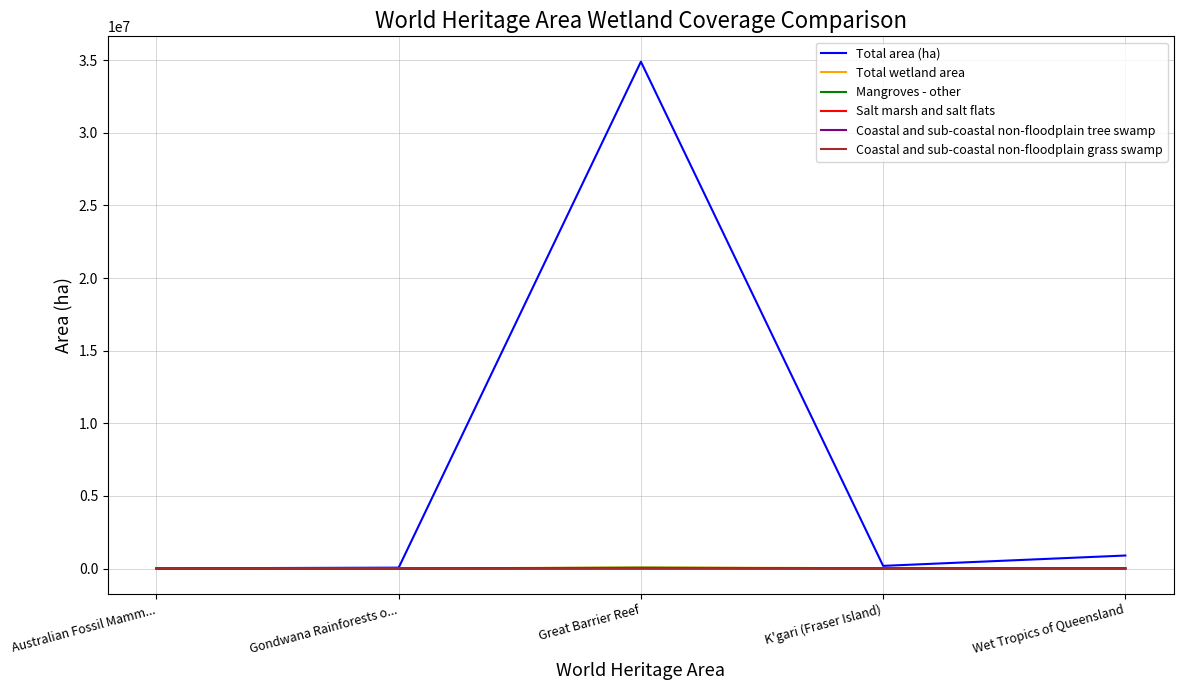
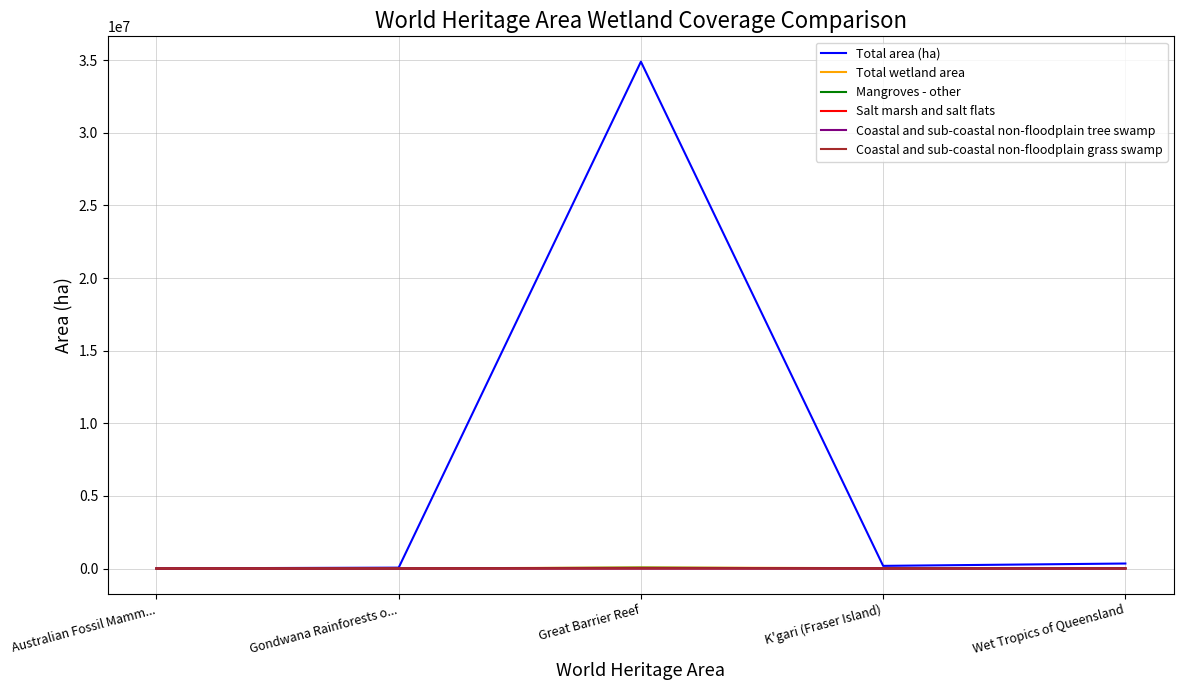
Total area (ha), Wet Tropics of Queensland: 900000 -> 300000
